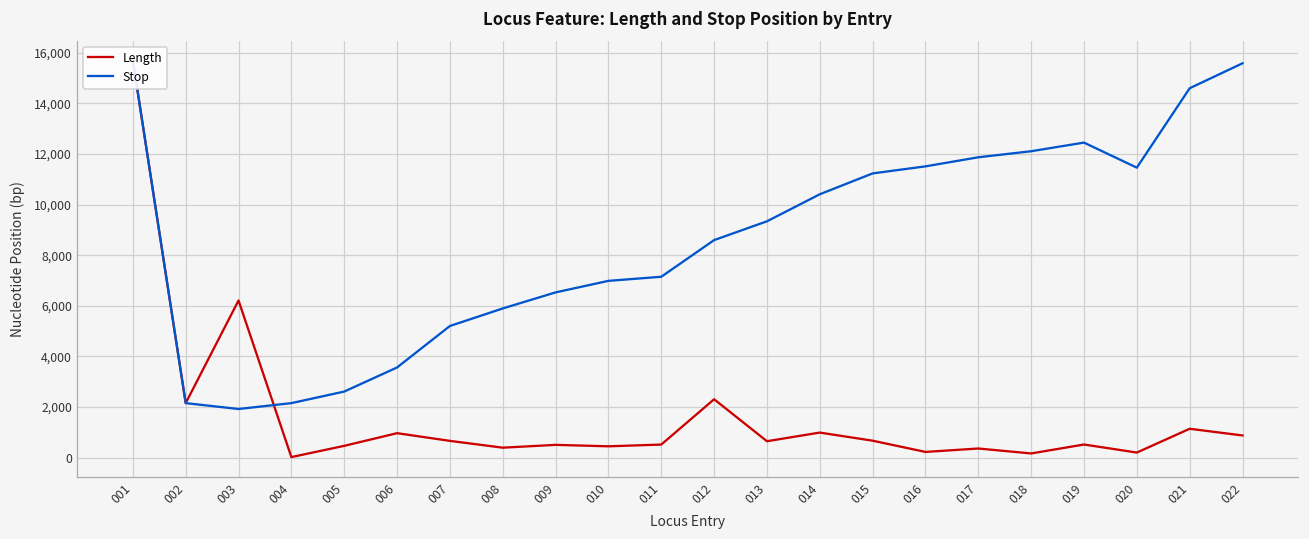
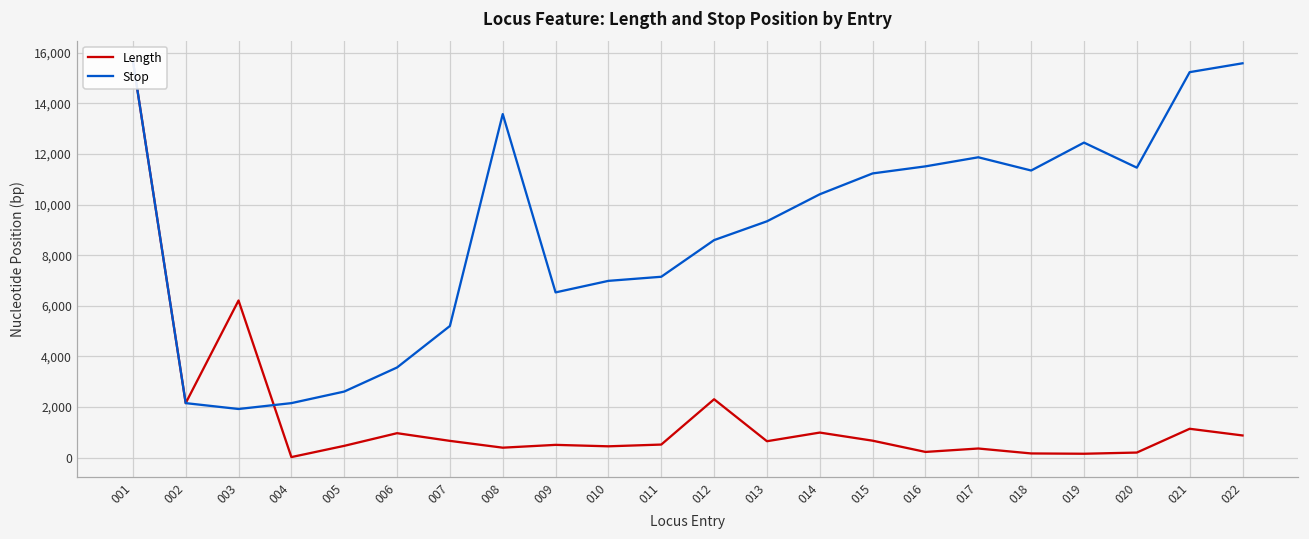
Stop, 008: 5,900 -> 13,600
Stop, 018: 12,100 -> 11,300
Length, 019: 500 -> 200
Stop, 021: 14,600 -> 15,200
